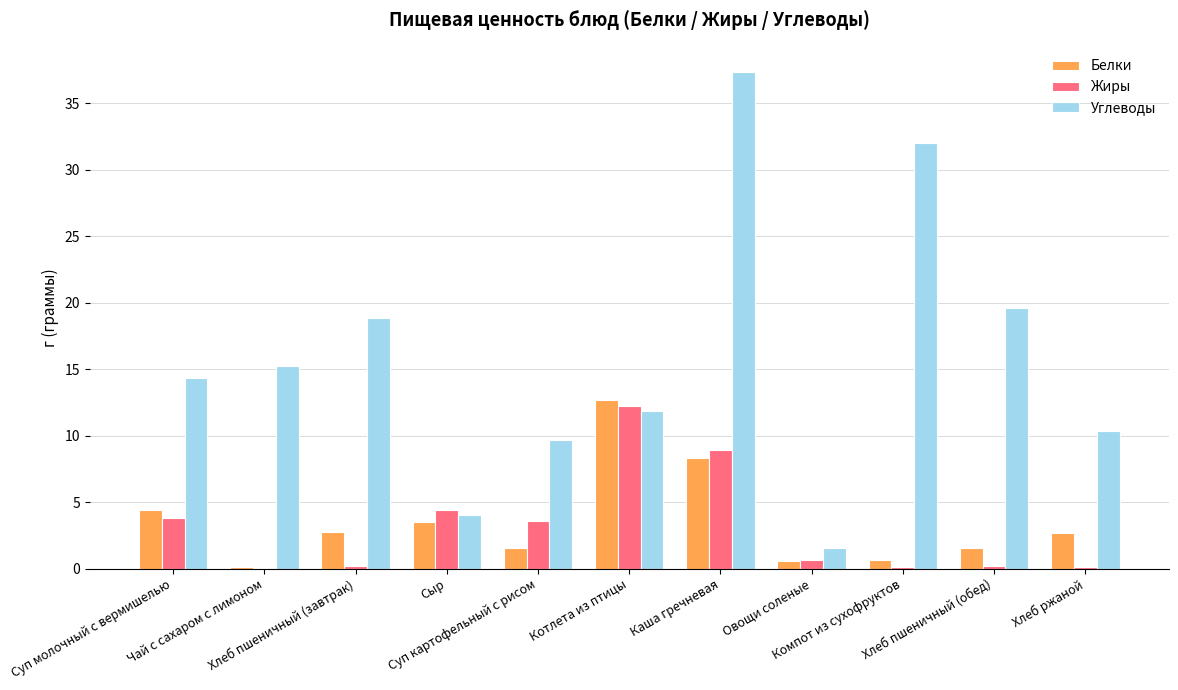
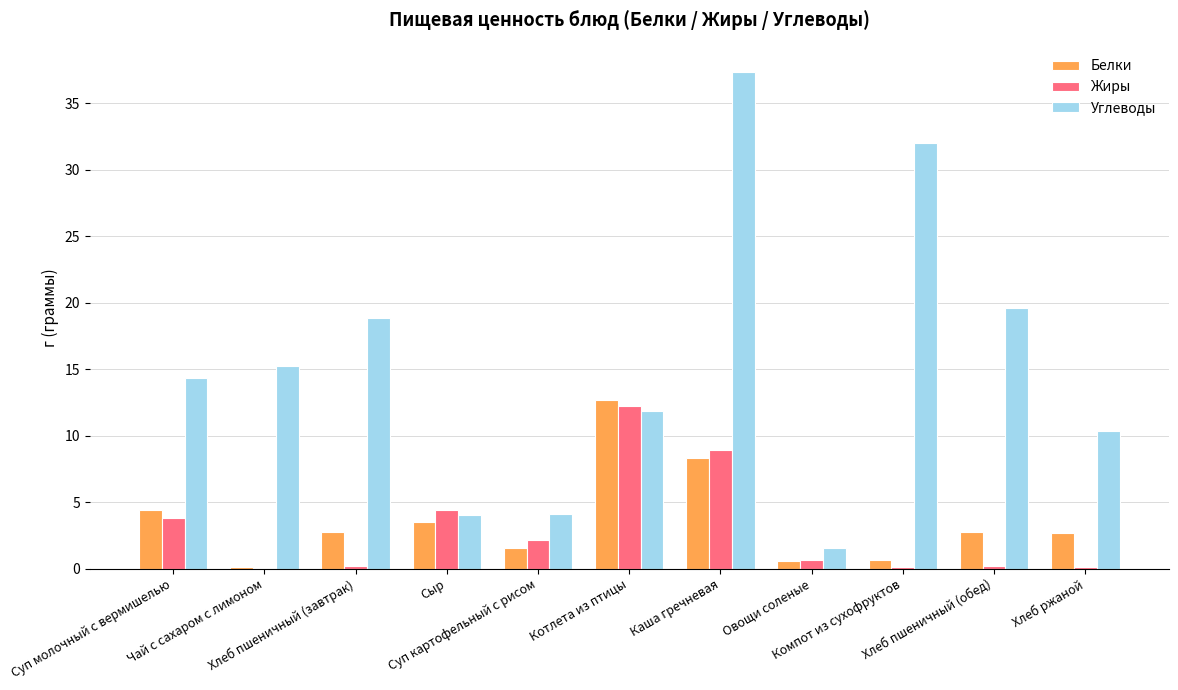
Жиры, Суп картофельный с рисом: 3.6 -> 2.2
Углеводы, Суп картофельный с рисом: 9.7 -> 4.1
Белки, Хлеб пшеничный (обед): 1.5 -> 2.7
